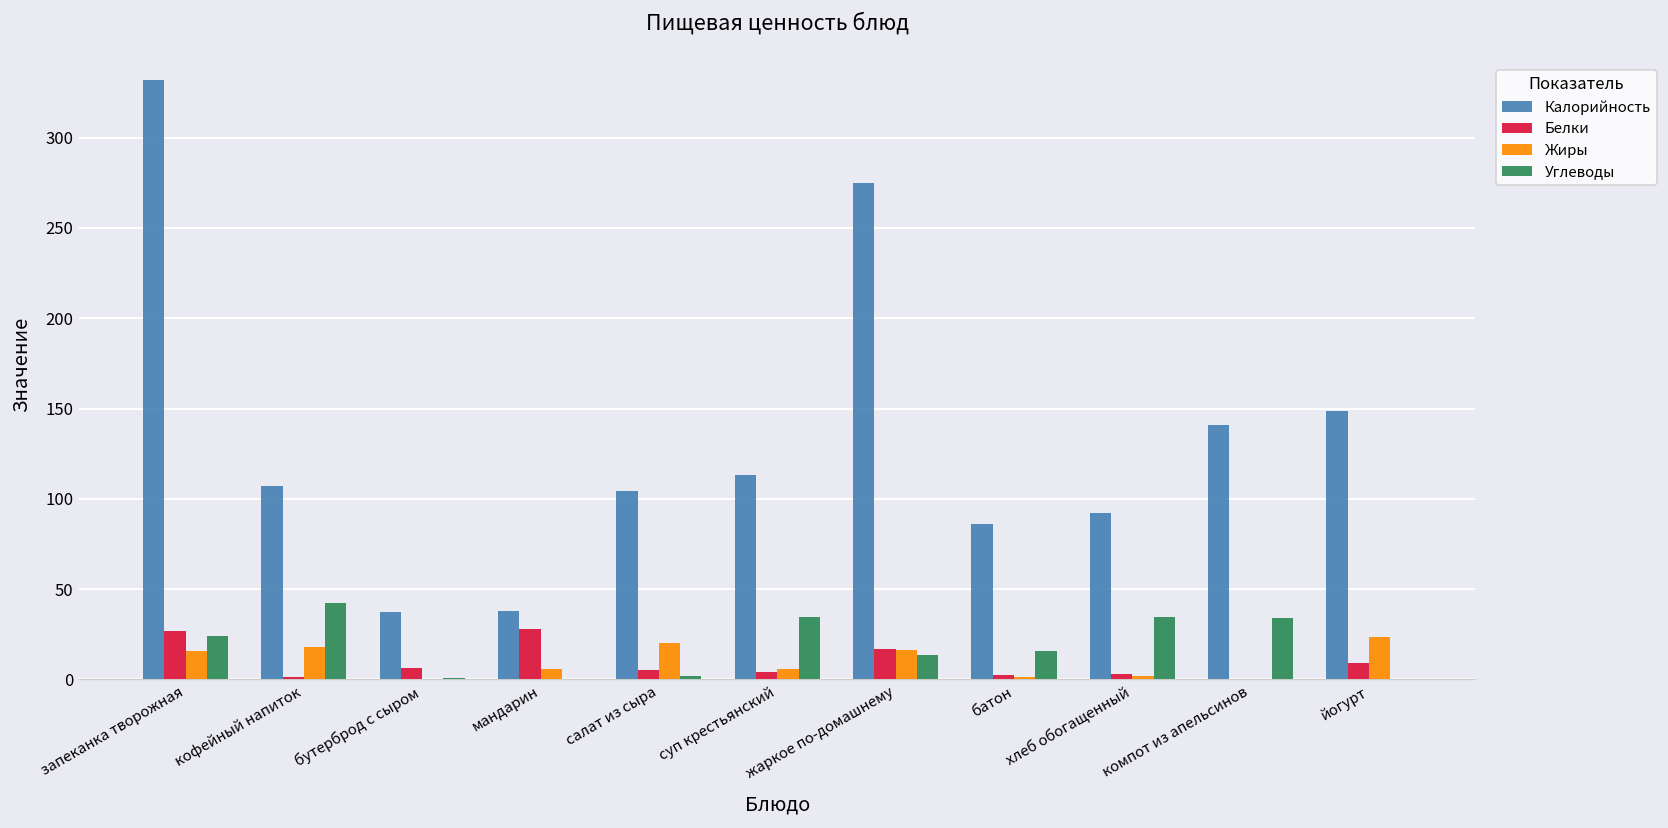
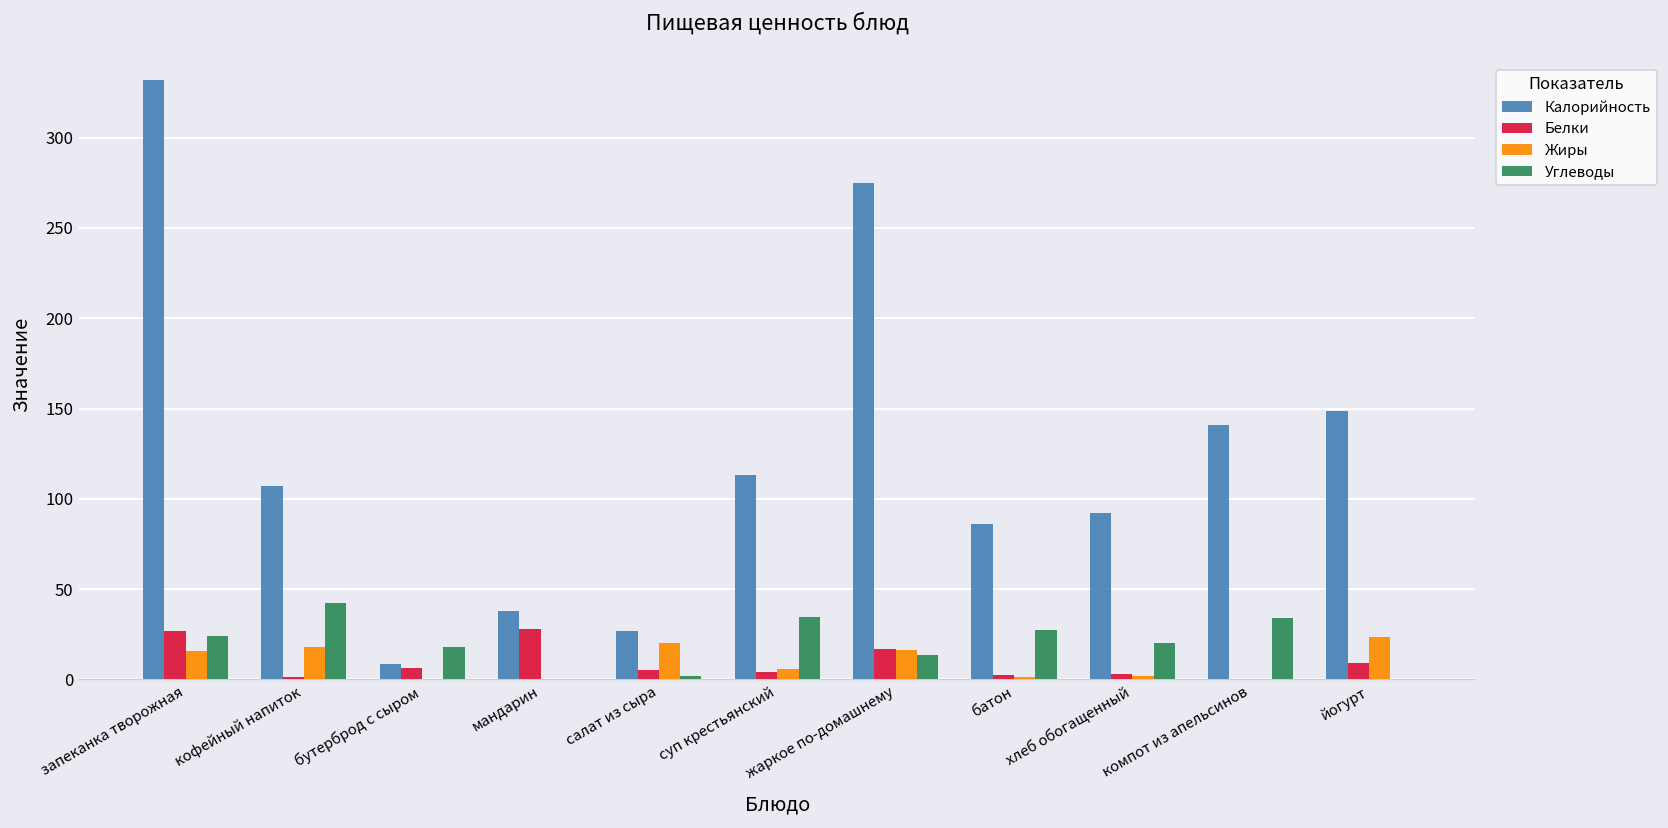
Калорийность, бутерброд с сыром: 38 -> 8
Углеводы, бутерброд с сыром: 1 -> 18
Жиры, мандарин: 6 -> 0
Калорийность, салат из сыра: 104 -> 27
Углеводы, батон: 16 -> 28
Углеводы, хлеб обогащенный: 35 -> 20
